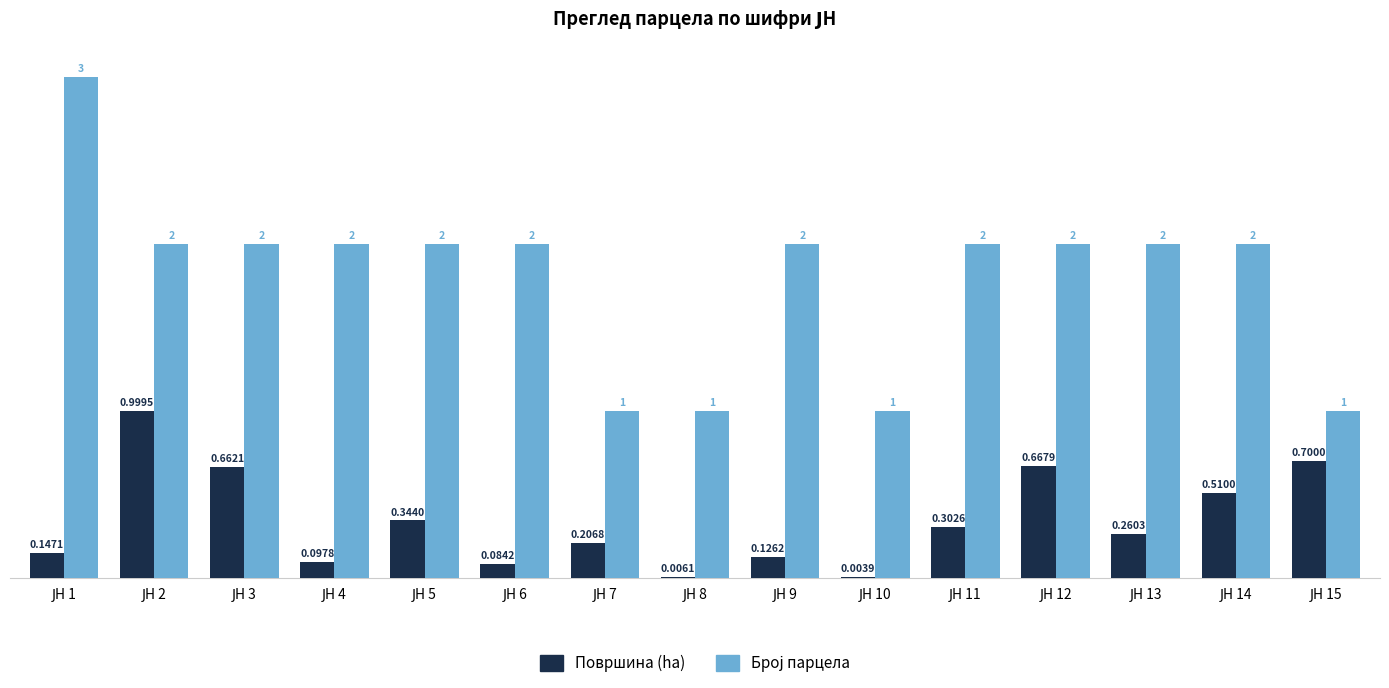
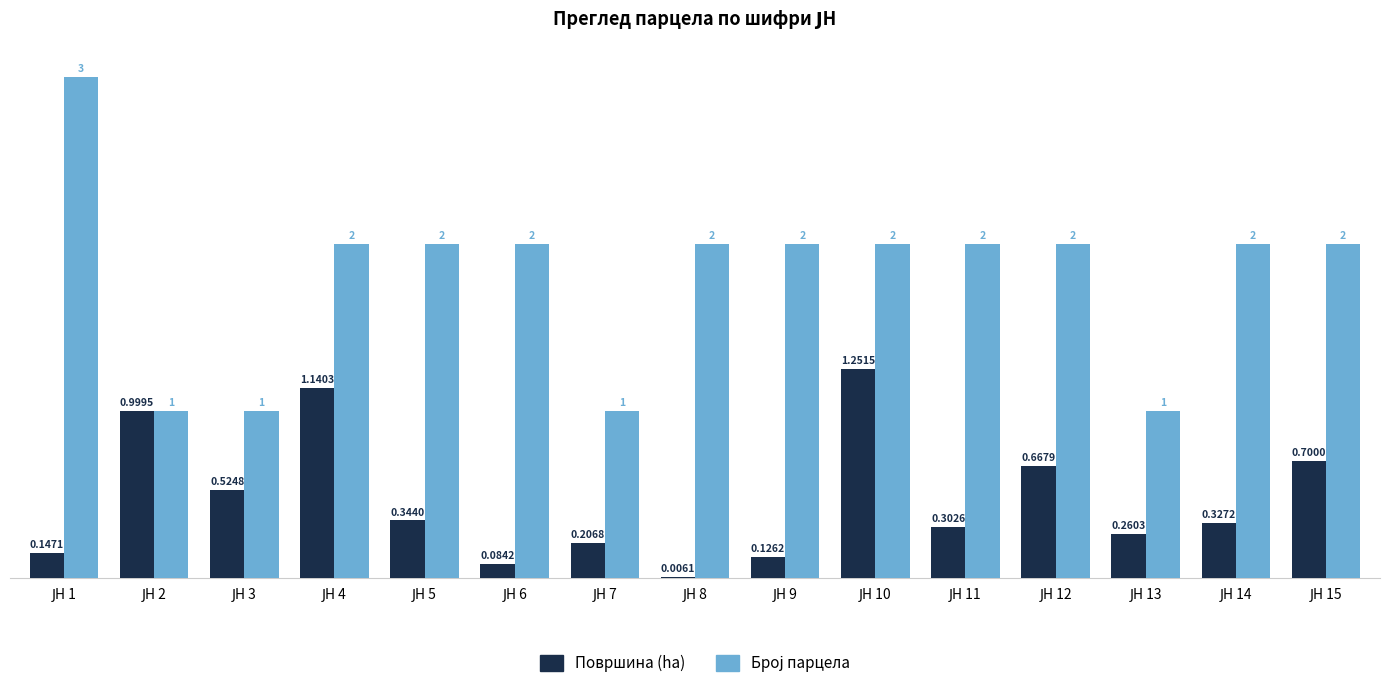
Број парцела, ЈН 2: 2 -> 1
Површина (ha), ЈН 3: 0.6621 -> 0.5248
Број парцела, ЈН 3: 2 -> 1
Површина (ha), ЈН 4: 0.0978 -> 1.1403
Број парцела, ЈН 8: 1 -> 2
Површина (ha), ЈН 10: 0.0039 -> 1.2515
Број парцела, ЈН 10: 1 -> 2
Број парцела, ЈН 13: 2 -> 1
Површина (ha), ЈН 14: 0.5100 -> 0.3272
Број парцела, ЈН 15: 1 -> 2
